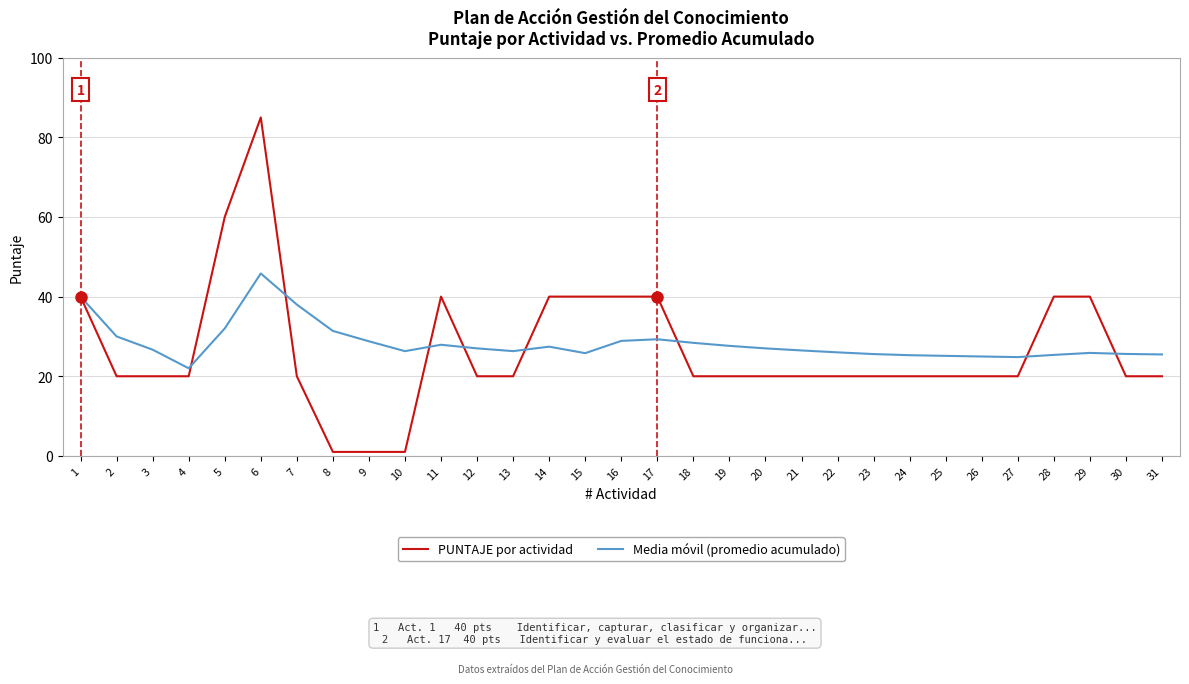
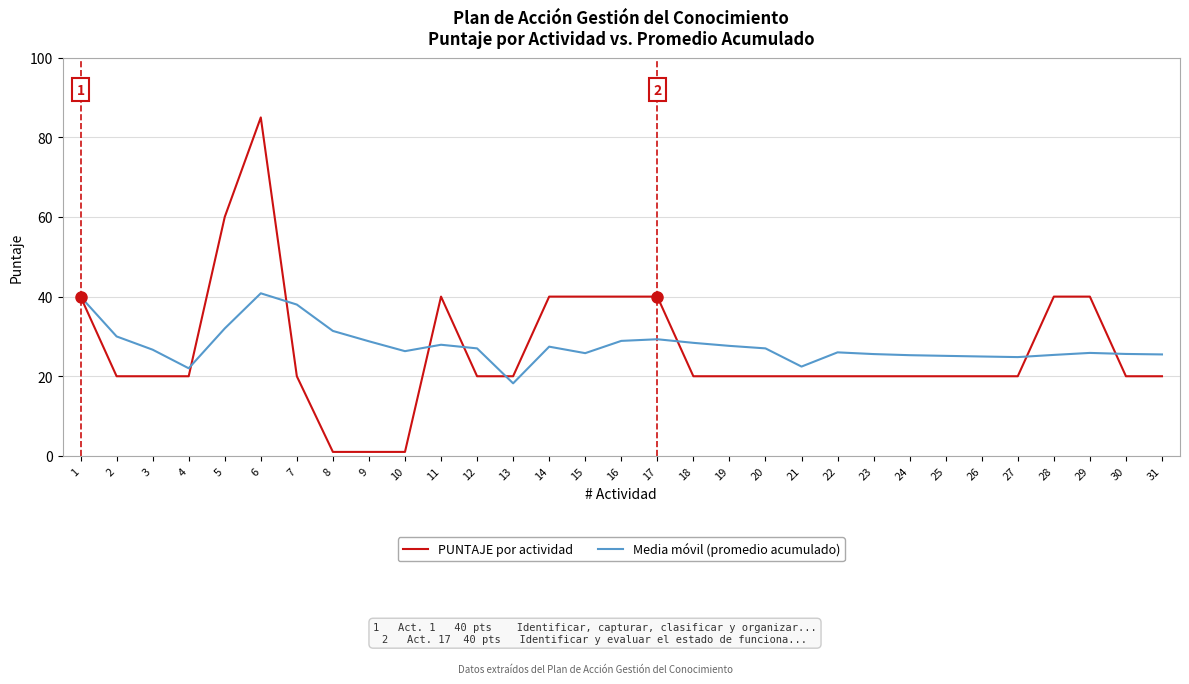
Media móvil (promedio acumulado), 6: 46 -> 41
Media móvil (promedio acumulado), 13: 26 -> 18
Media móvil (promedio acumulado), 21: 26 -> 22
